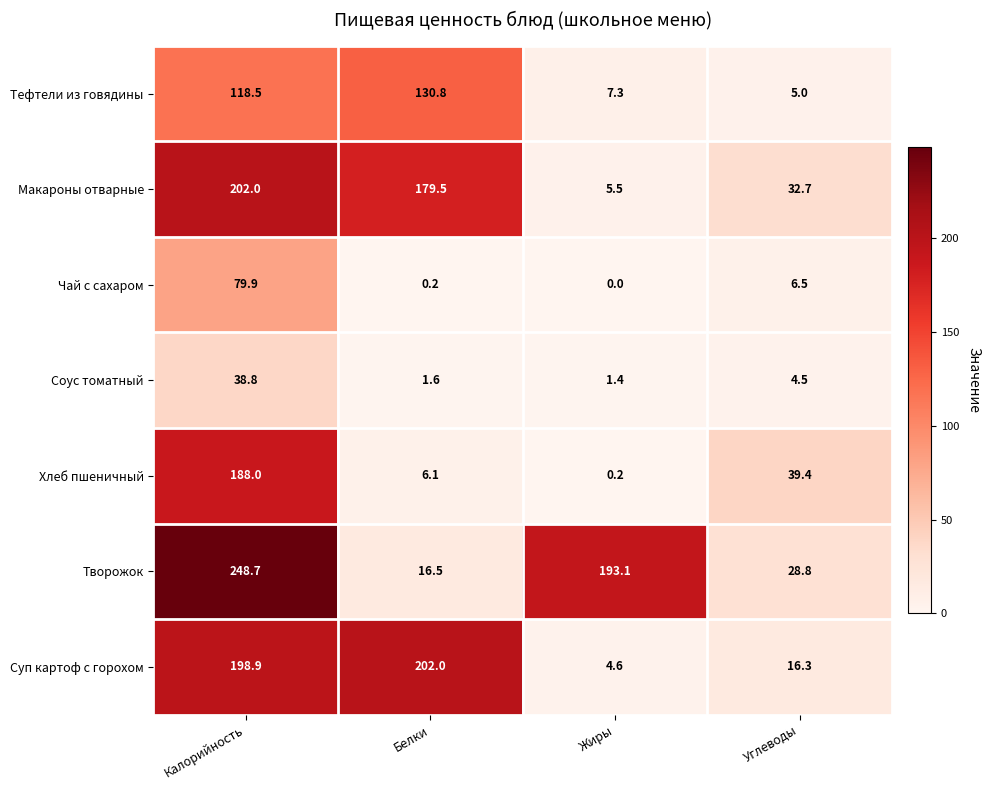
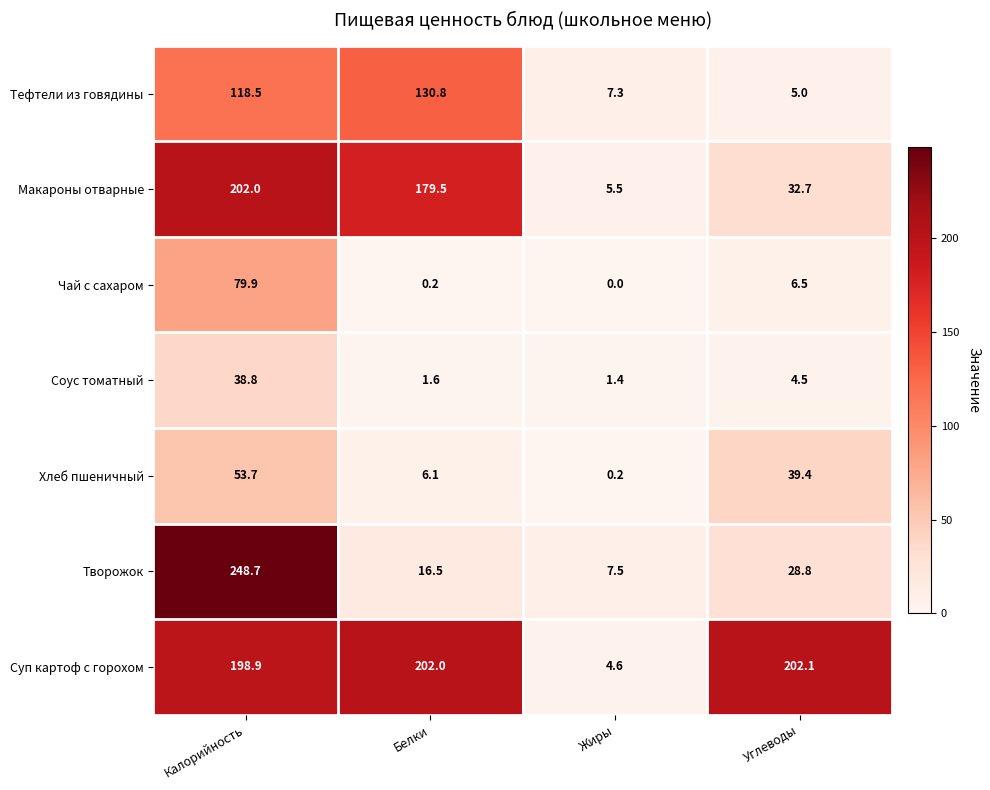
Хлеб пшеничный, Калорийность: 188.0 -> 53.7
Творожок, Жиры: 193.1 -> 7.5
Суп картоф с горохом, Углеводы: 16.3 -> 202.1
